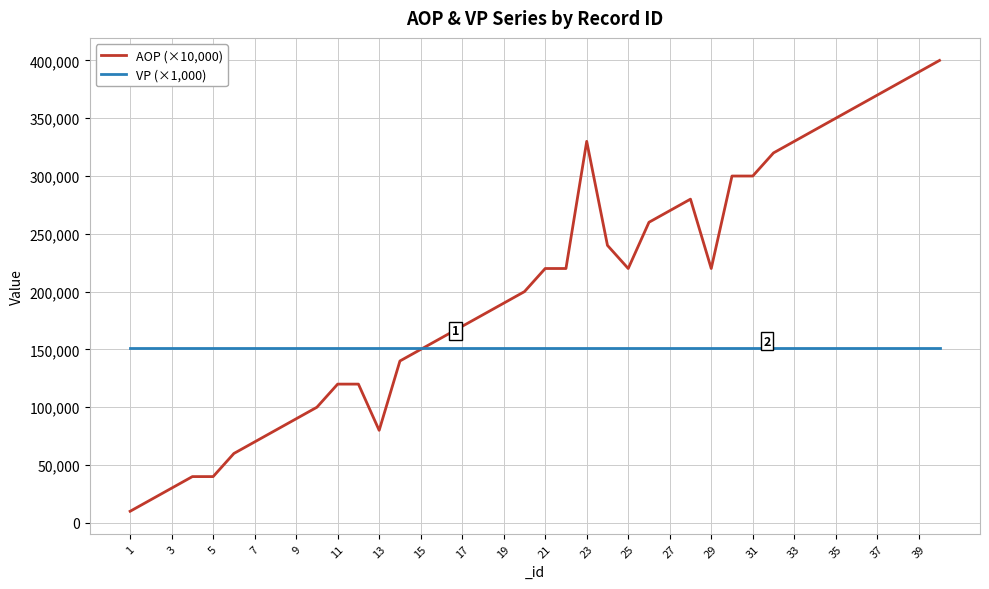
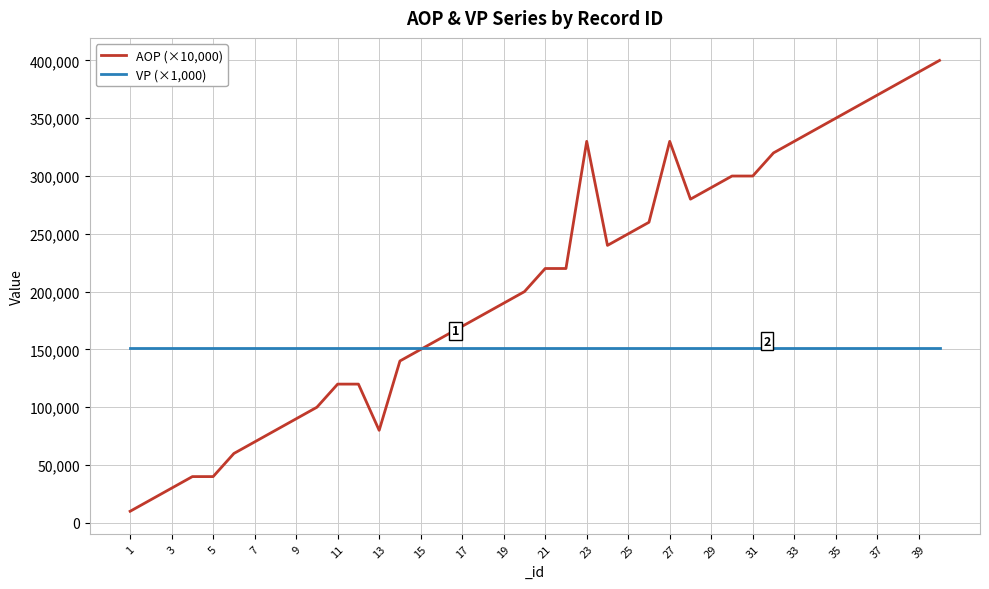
AOP (×10,000), 25: 220,000 -> 250,000
AOP (×10,000), 27: 270,000 -> 330,000
AOP (×10,000), 29: 220,000 -> 290,000
